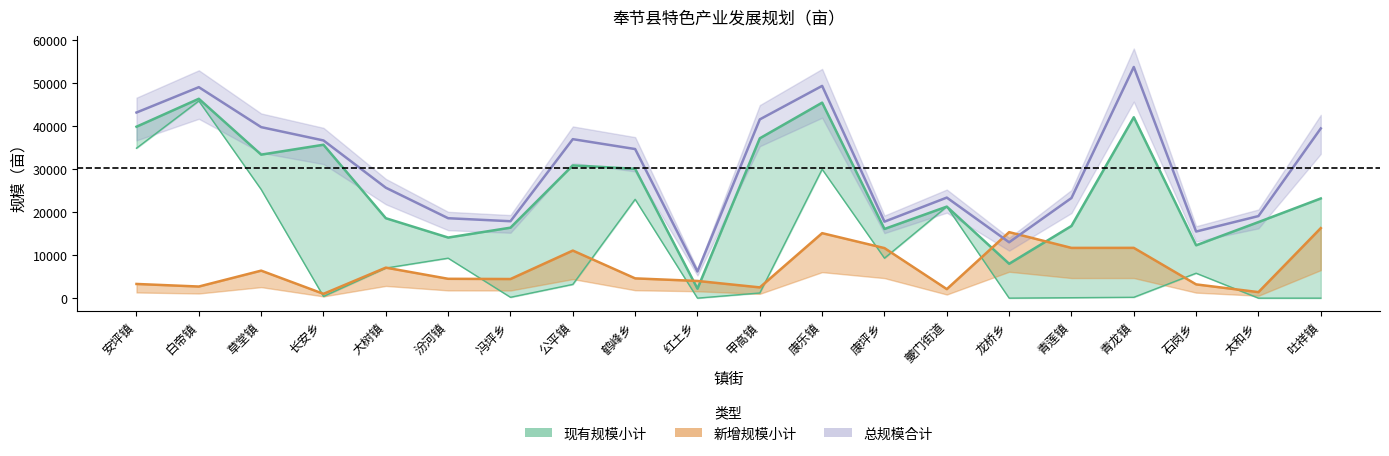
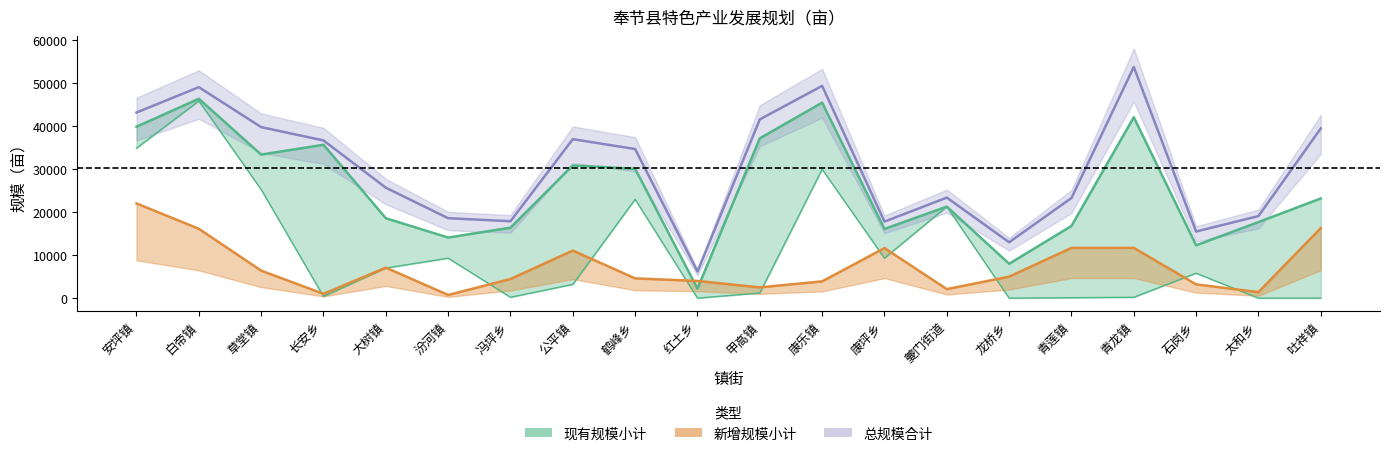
新增规模小计, 安坪镇: 3000 -> 22000
新增规模小计, 白帝镇: 3000 -> 16000
新增规模小计, 汾河镇: 5000 -> 1000
新增规模小计, 康乐镇: 15000 -> 4000
新增规模小计, 龙桥乡: 15000 -> 5000
